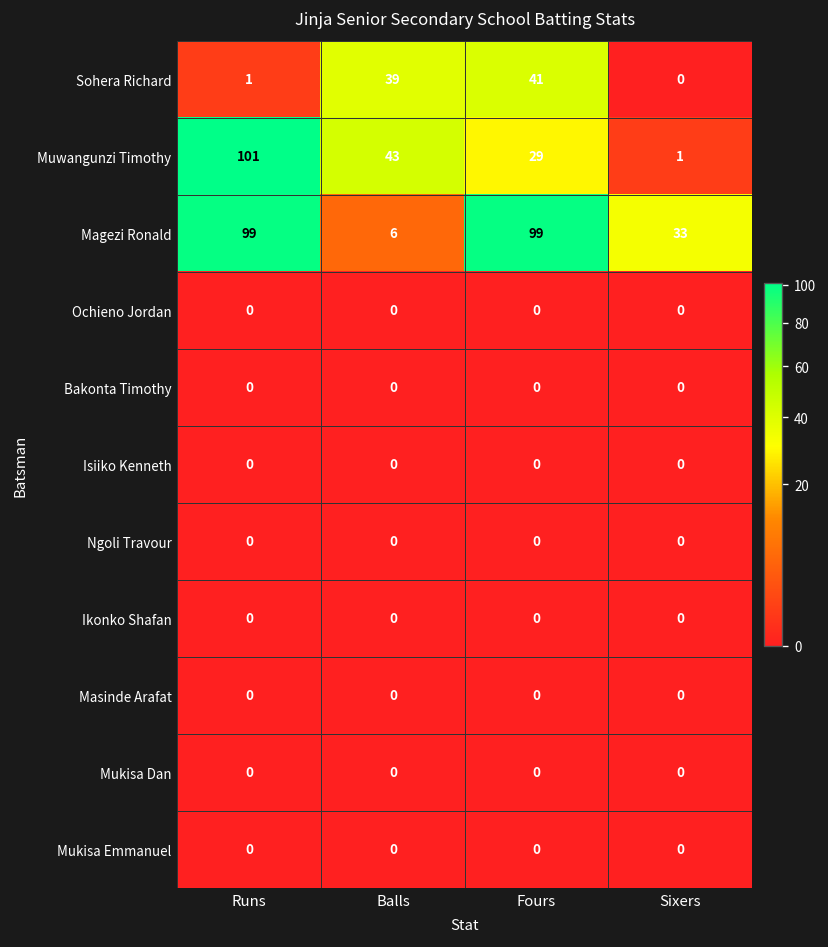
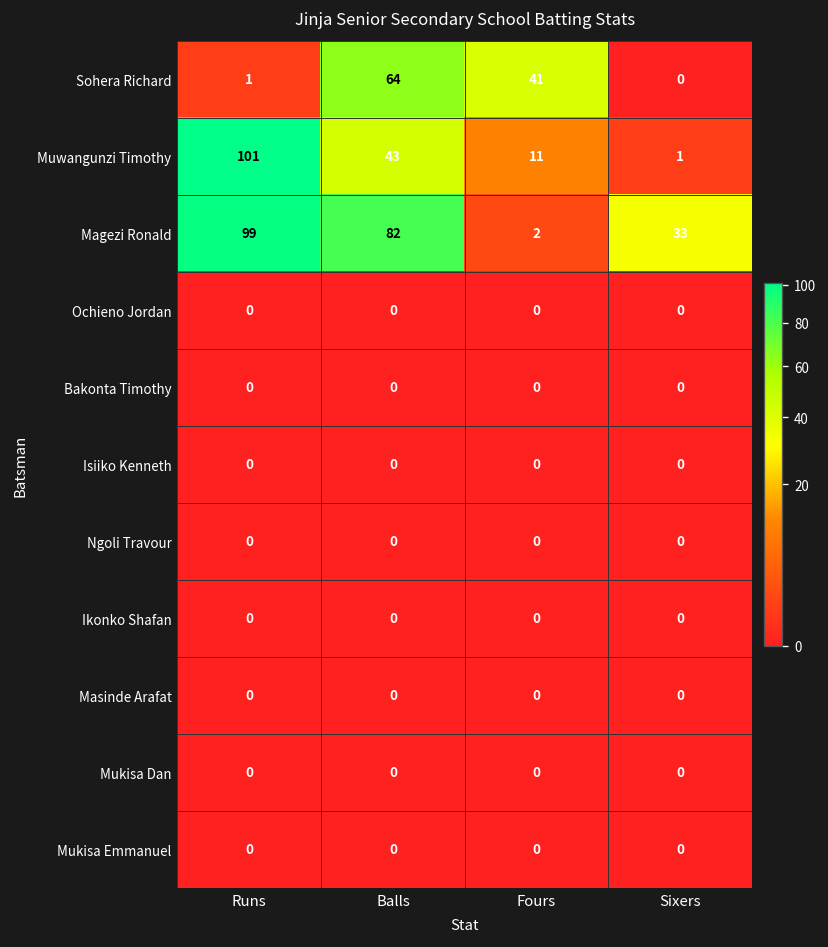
Sohera Richard, Balls: 39 -> 64
Muwangunzi Timothy, Fours: 29 -> 11
Magezi Ronald, Balls: 6 -> 82
Magezi Ronald, Fours: 99 -> 2
